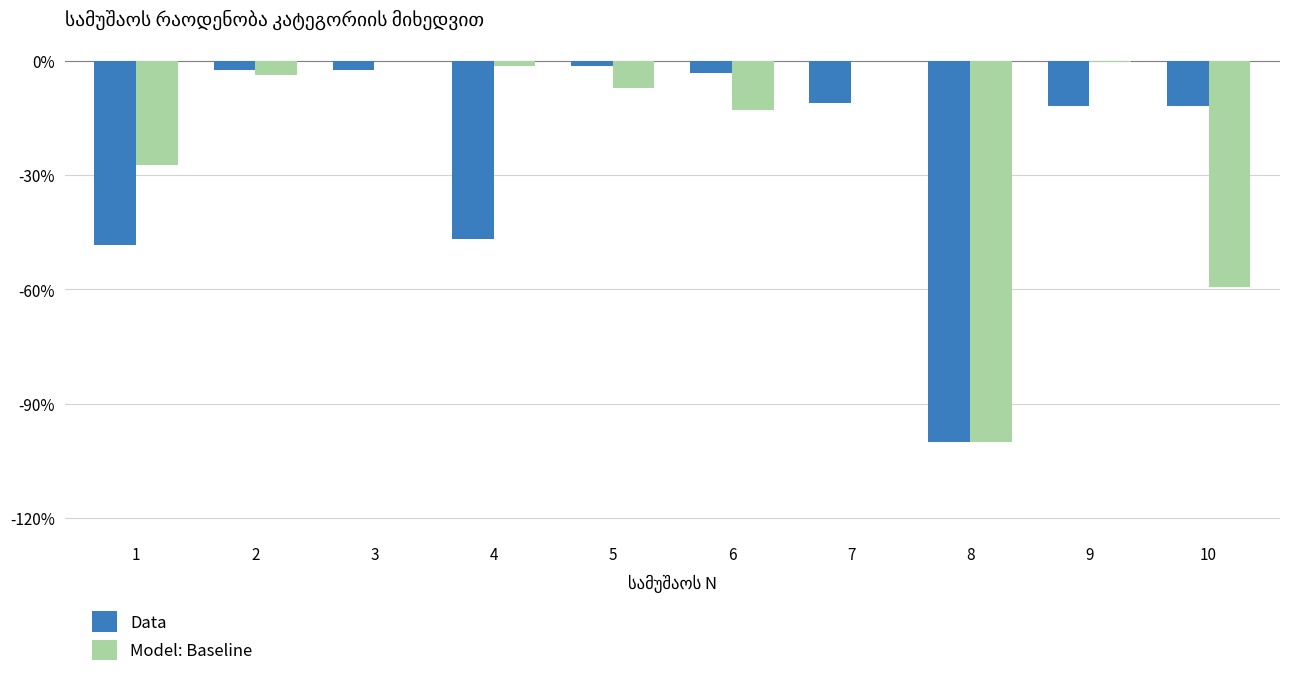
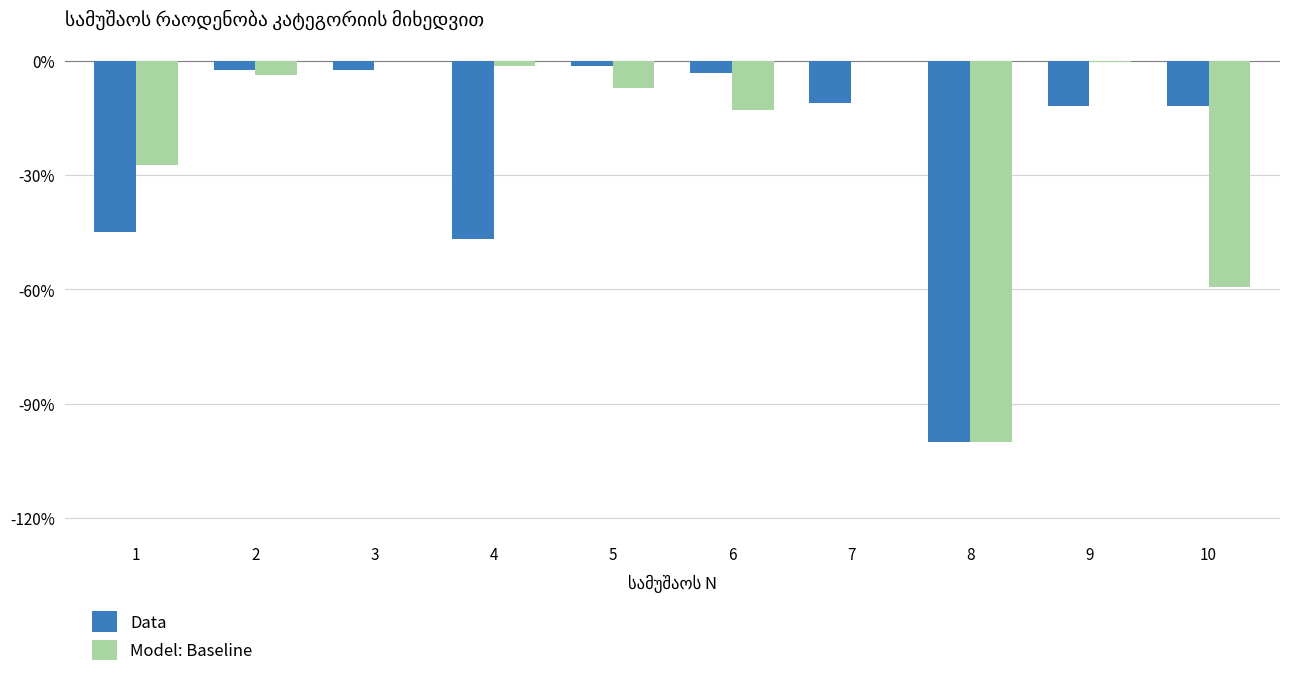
Data, 1: -48% -> -45%
